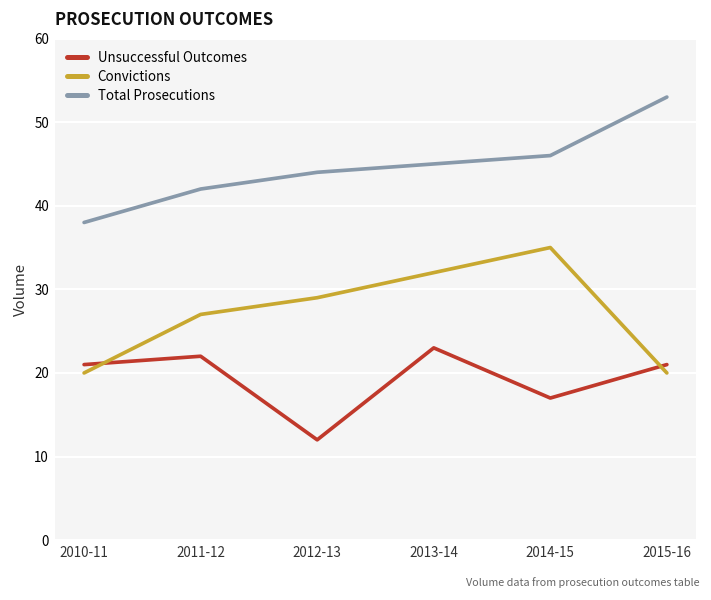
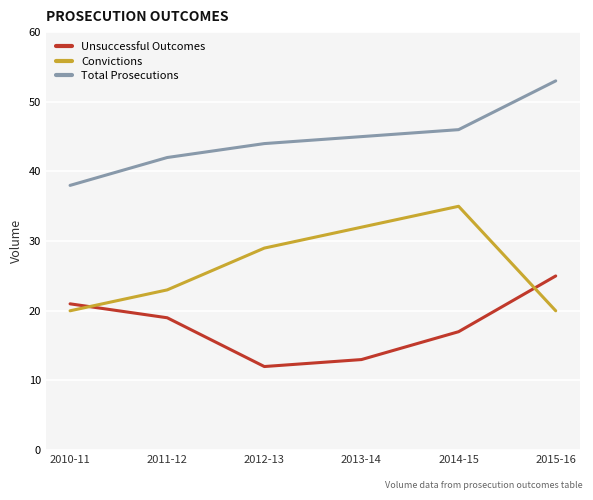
Unsuccessful Outcomes, 2011-12: 22 -> 19
Convictions, 2011-12: 27 -> 23
Unsuccessful Outcomes, 2013-14: 23 -> 13
Unsuccessful Outcomes, 2015-16: 21 -> 25
